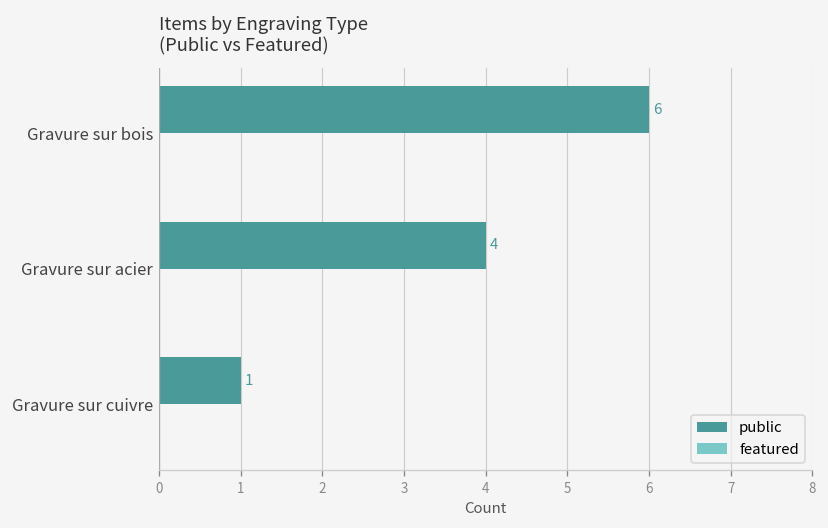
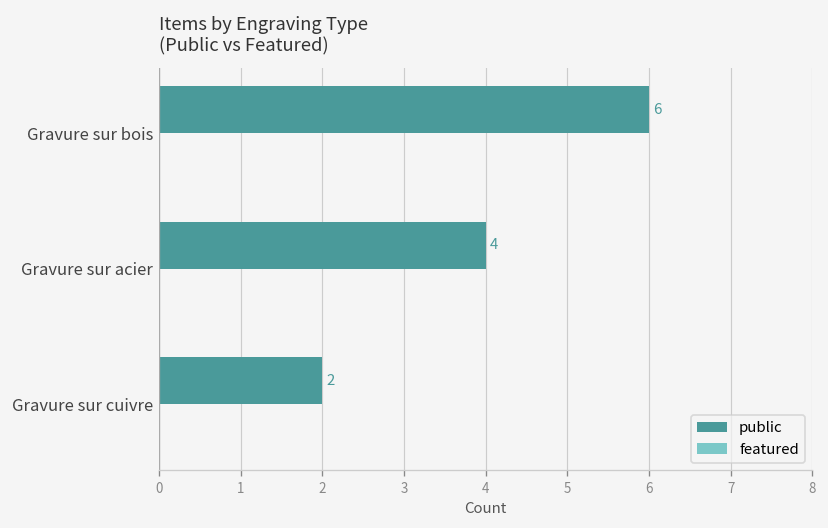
public, Gravure sur cuivre: 1 -> 2
